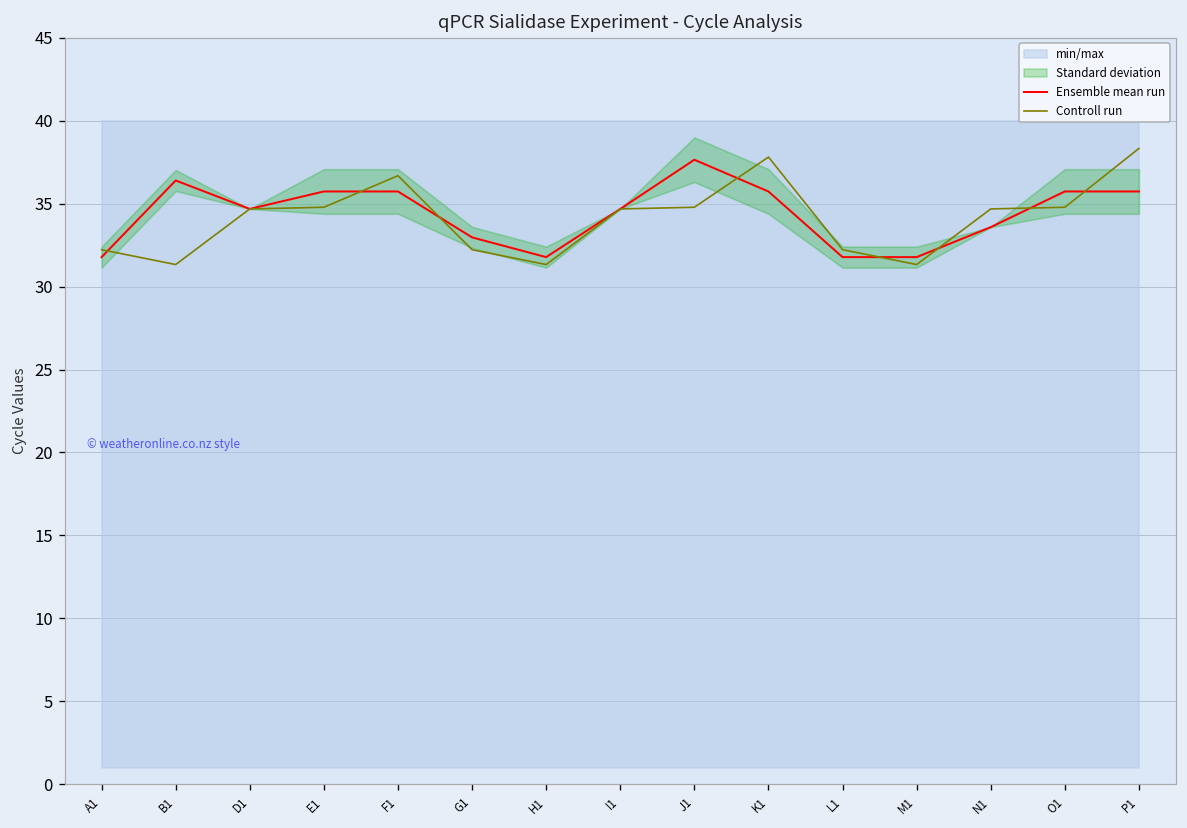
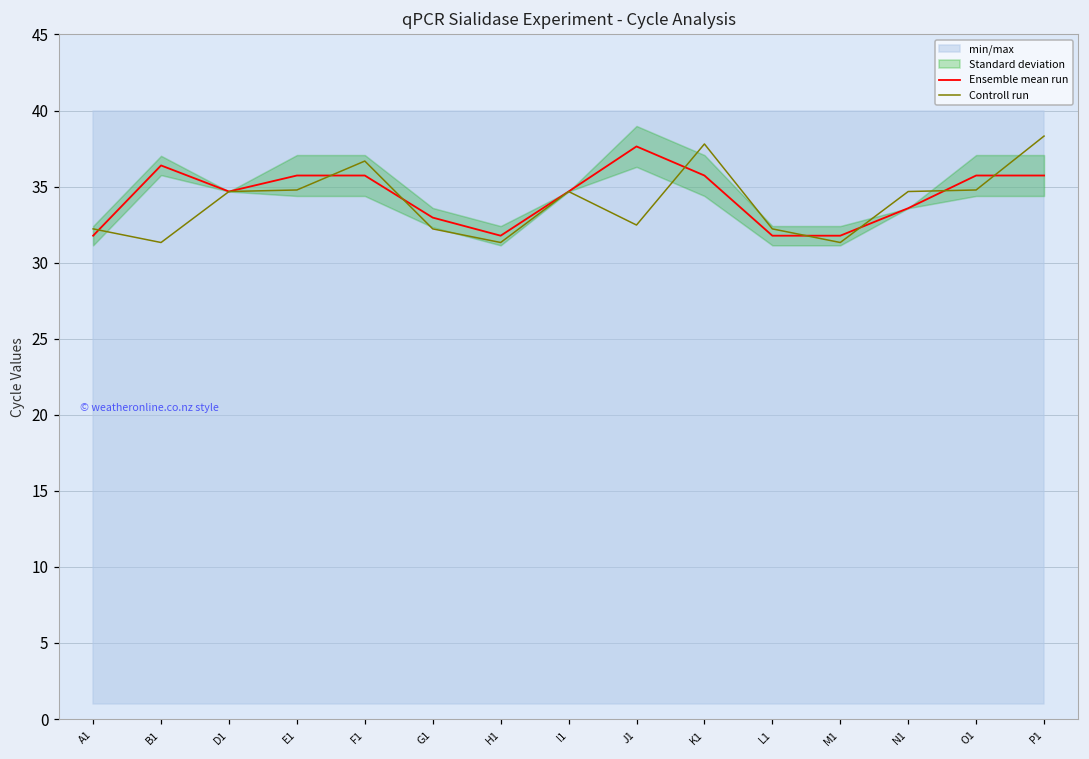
Controll run, J1: 34.8 -> 32.5
